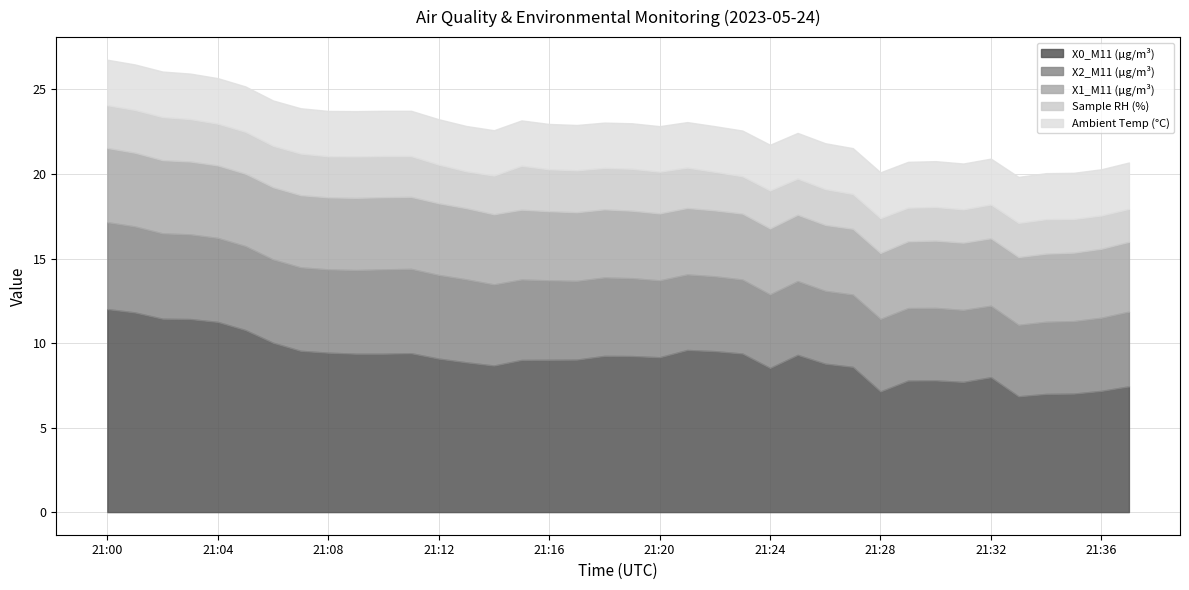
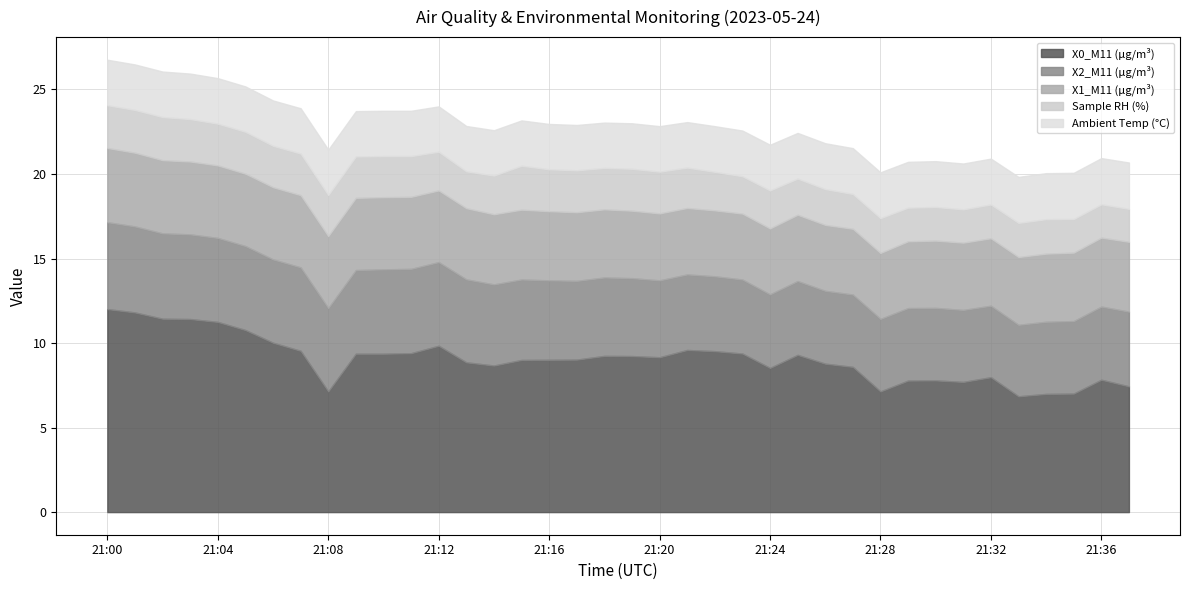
X0_M11 (μg/m³), 21:08: 9.4 -> 7.1
X0_M11 (μg/m³), 21:12: 9.1 -> 9.8
X0_M11 (μg/m³), 21:36: 7.2 -> 7.8
